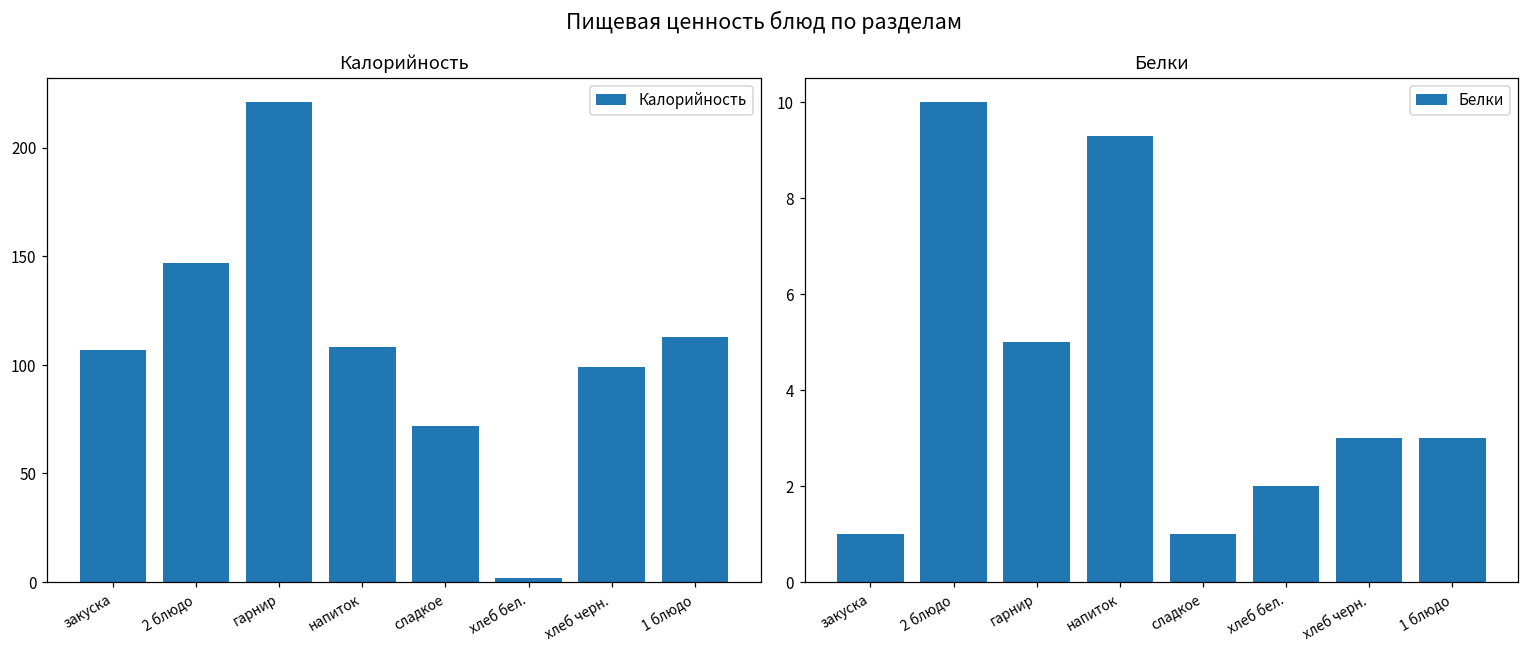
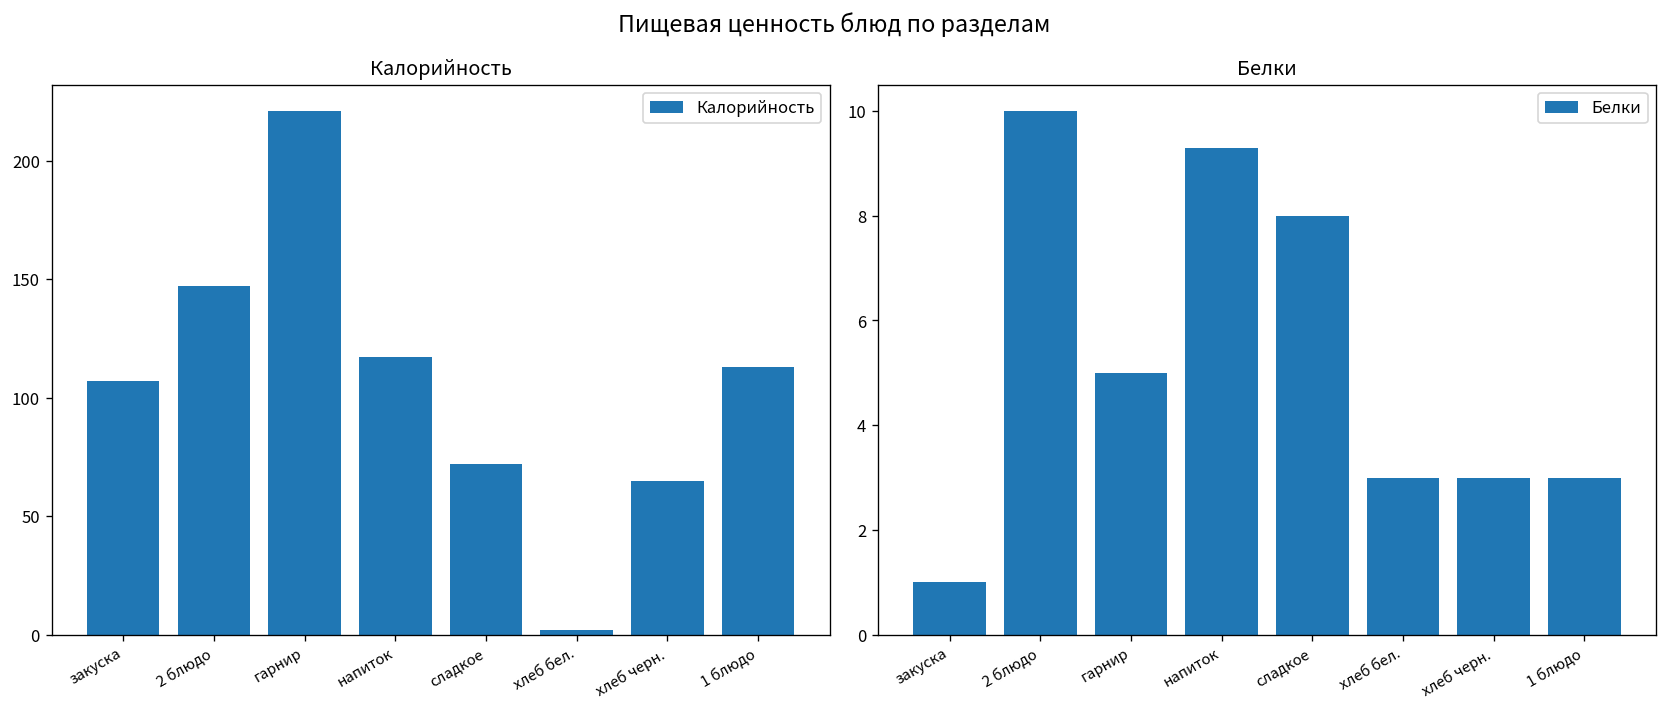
Калорийность, напиток: 108 -> 117
Калорийность, хлеб черн.: 99 -> 65
Белки, сладкое: 1 -> 8
Белки, хлеб бел.: 2 -> 3
